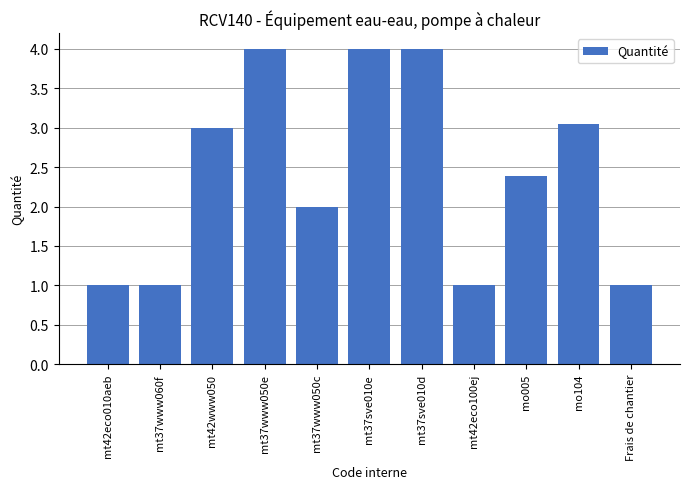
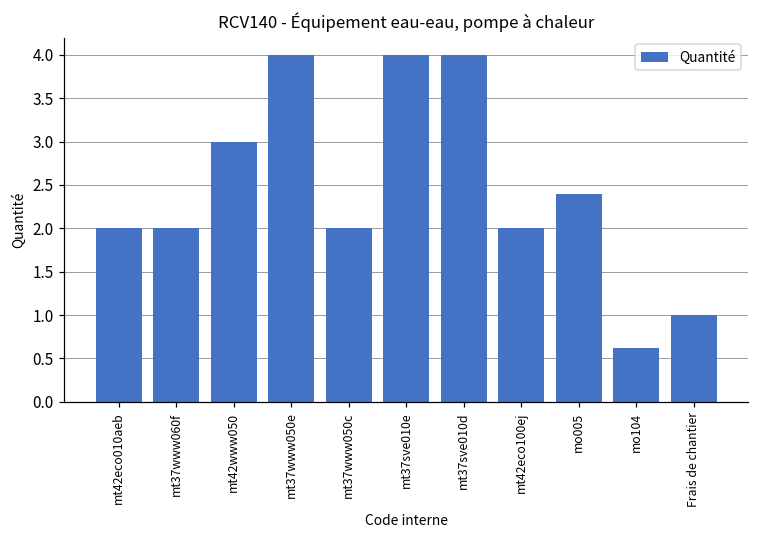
mt42eco010aeb: 1 -> 2
mt37www060f: 1 -> 2
mt42eco100ej: 1 -> 2
mo104: 3.1 -> 0.6
